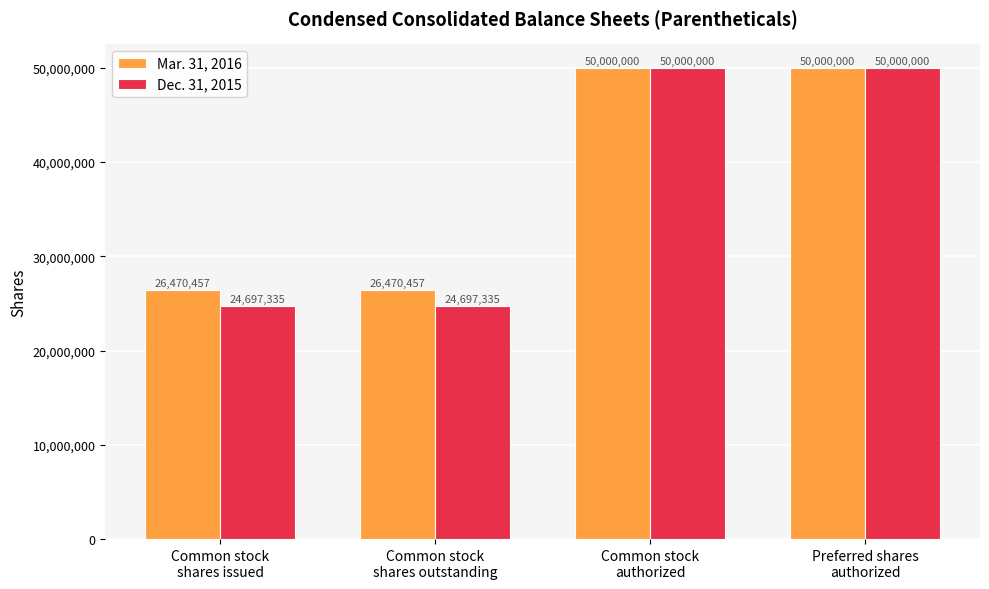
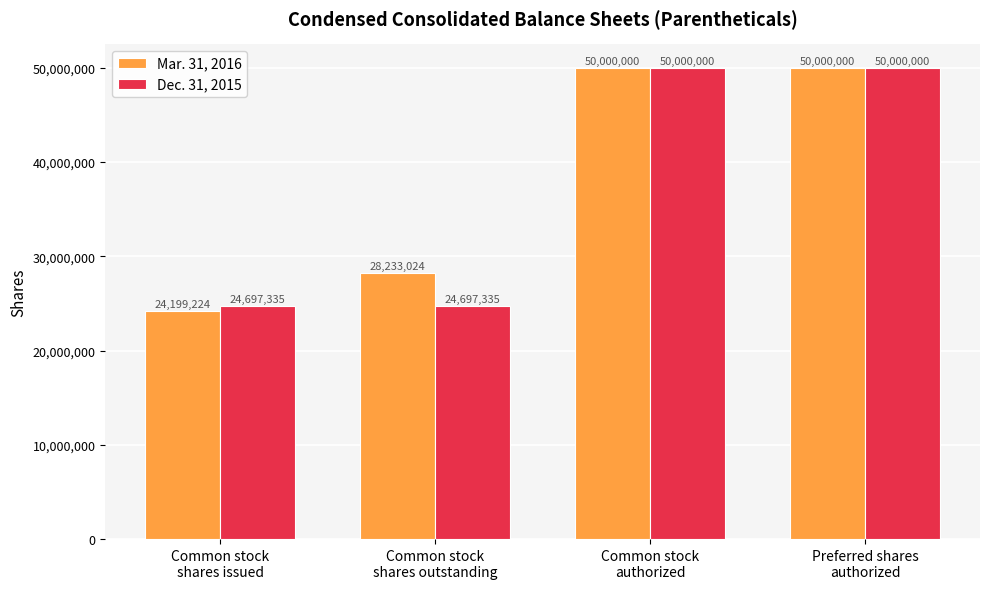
Mar. 31, 2016, Common stock shares issued: 26,470,457 -> 24,199,224
Mar. 31, 2016, Common stock shares outstanding: 26,470,457 -> 28,233,024
